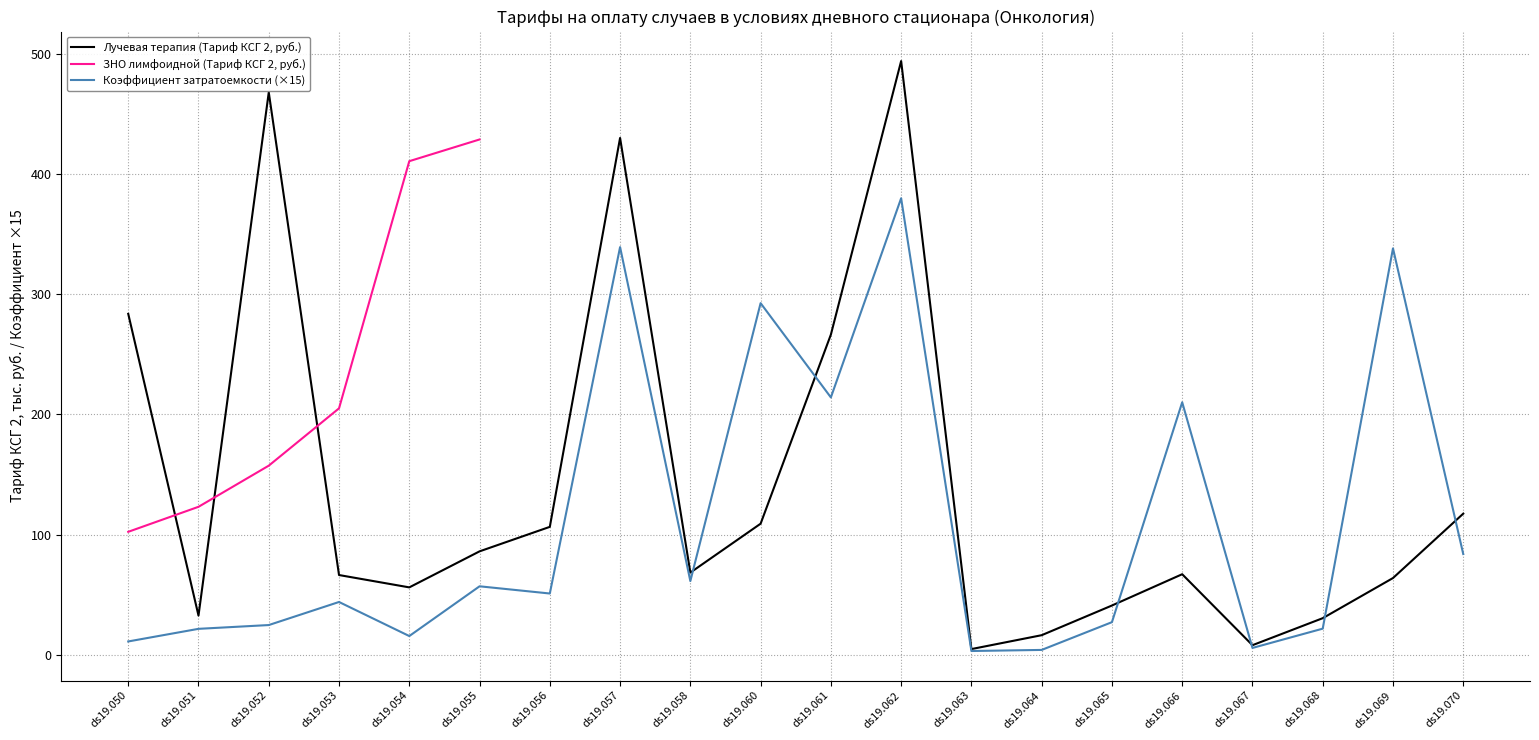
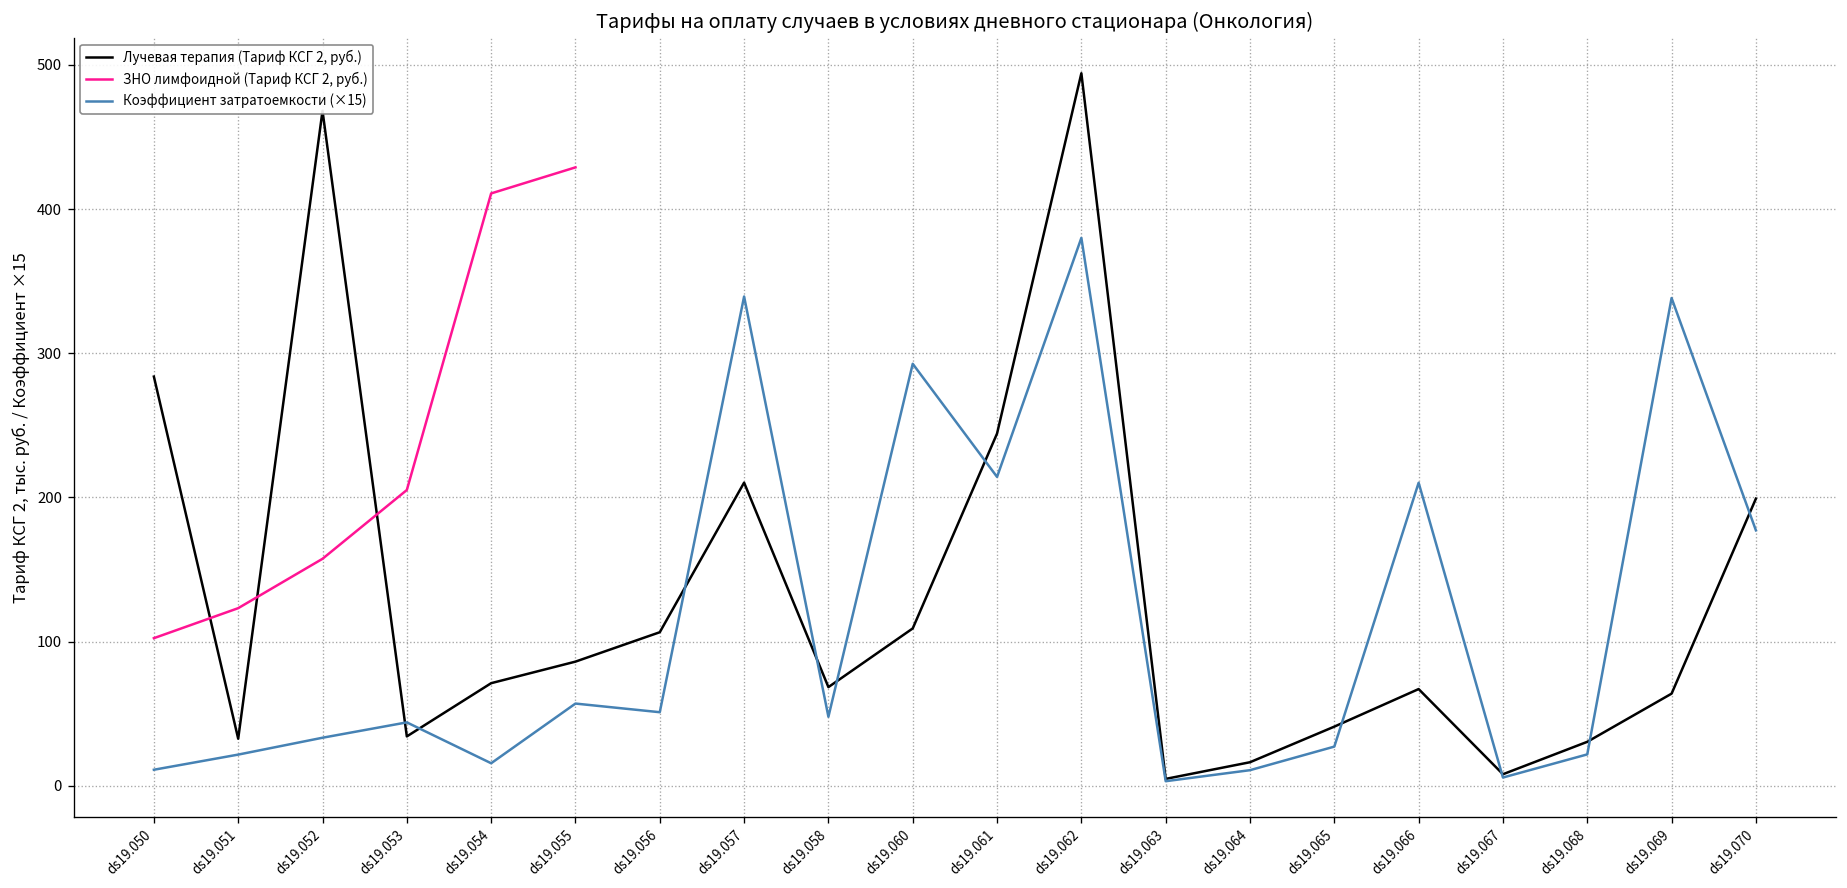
Коэффициент затратоемкости (×15), ds19.052: 25 -> 33
Лучевая терапия (Тариф КСГ 2, руб.), ds19.053: 66 -> 34
Лучевая терапия (Тариф КСГ 2, руб.), ds19.054: 56 -> 71
Лучевая терапия (Тариф КСГ 2, руб.), ds19.057: 430 -> 210
Коэффициент затратоемкости (×15), ds19.058: 61 -> 48
Лучевая терапия (Тариф КСГ 2, руб.), ds19.061: 266 -> 244
Коэффициент затратоемкости (×15), ds19.064: 4 -> 11
Лучевая терапия (Тариф КСГ 2, руб.), ds19.070: 117 -> 199
Коэффициент затратоемкости (×15), ds19.070: 84 -> 177
